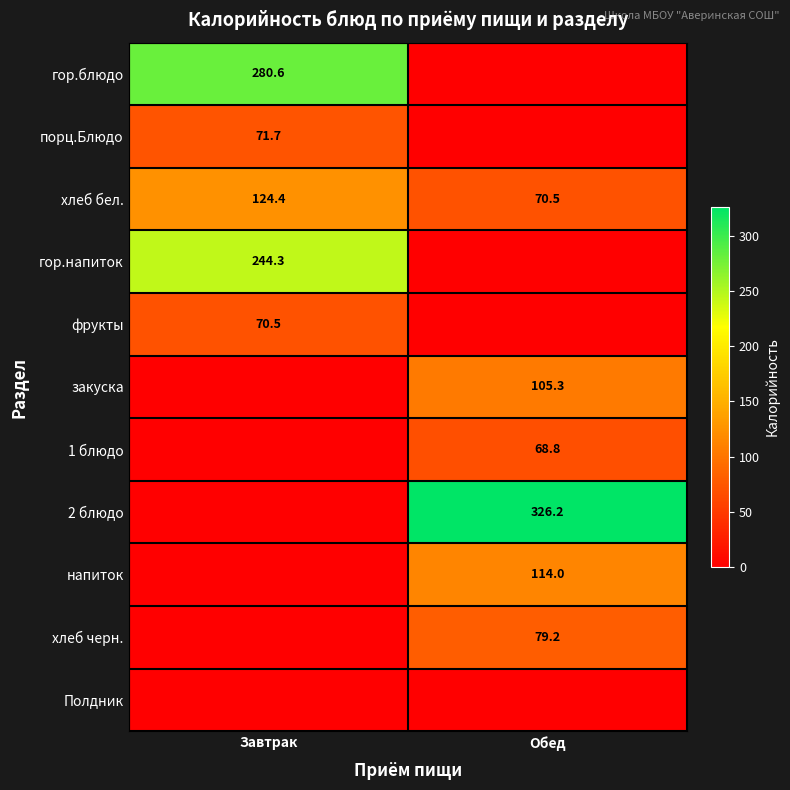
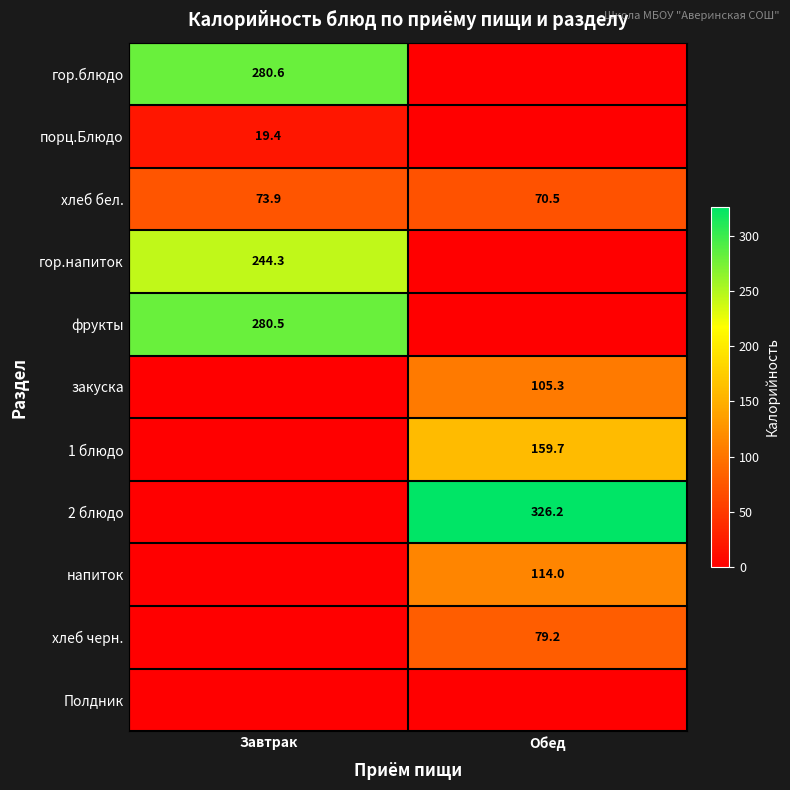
порц.Блюдо, Завтрак: 71.7 -> 19.4
хлеб бел., Завтрак: 124.4 -> 73.9
фрукты, Завтрак: 70.5 -> 280.5
1 блюдо, Обед: 68.8 -> 159.7
